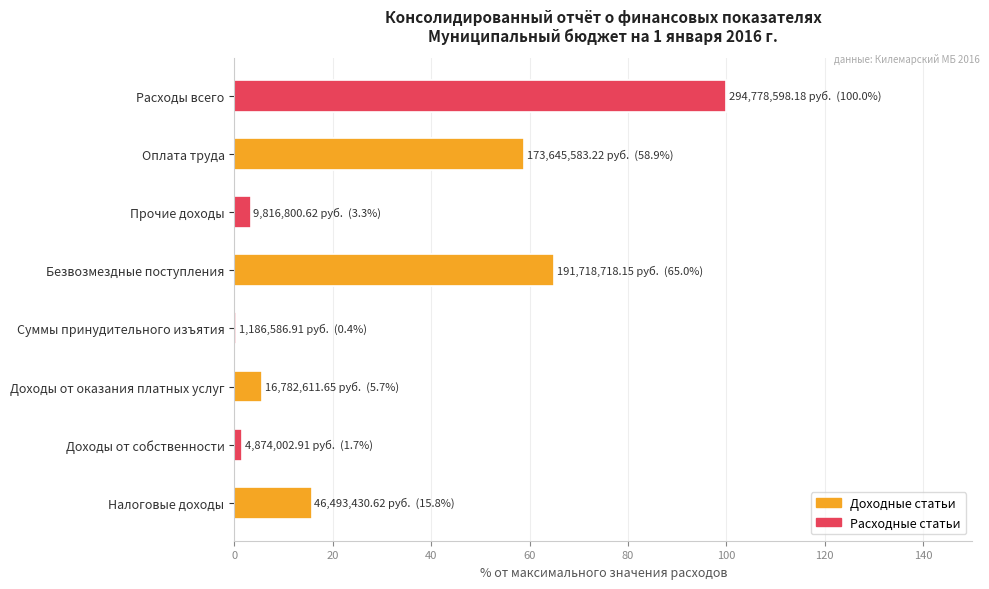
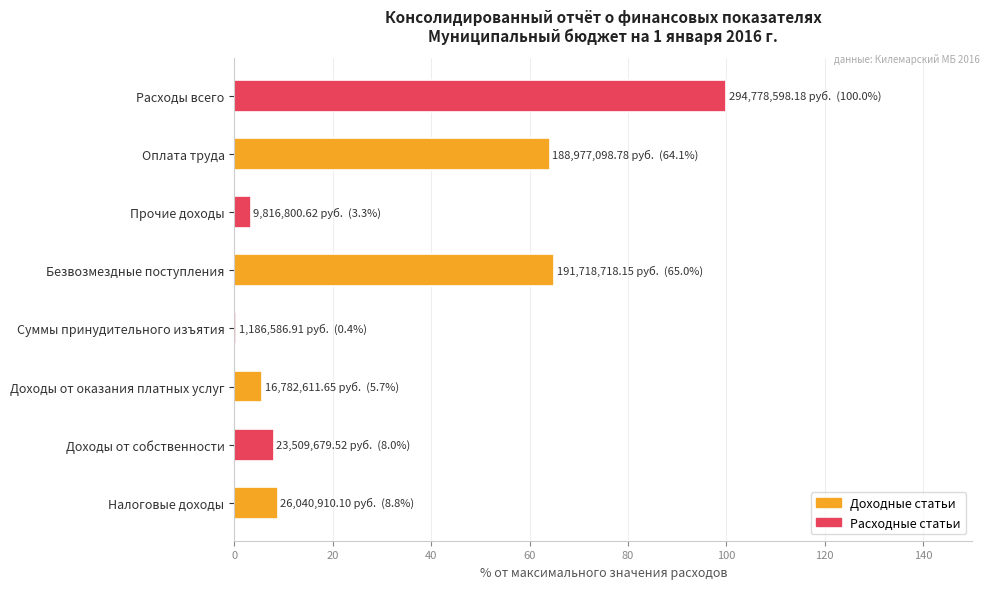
Оплата труда: 173,645,583.22 руб. (58.9%) -> 188,977,098.78 руб. (64.1%)
Доходы от собственности: 4,874,002.91 руб. (1.7%) -> 23,509,679.52 руб. (8.0%)
Налоговые доходы: 46,493,430.62 руб. (15.8%) -> 26,040,910.10 руб. (8.8%)
